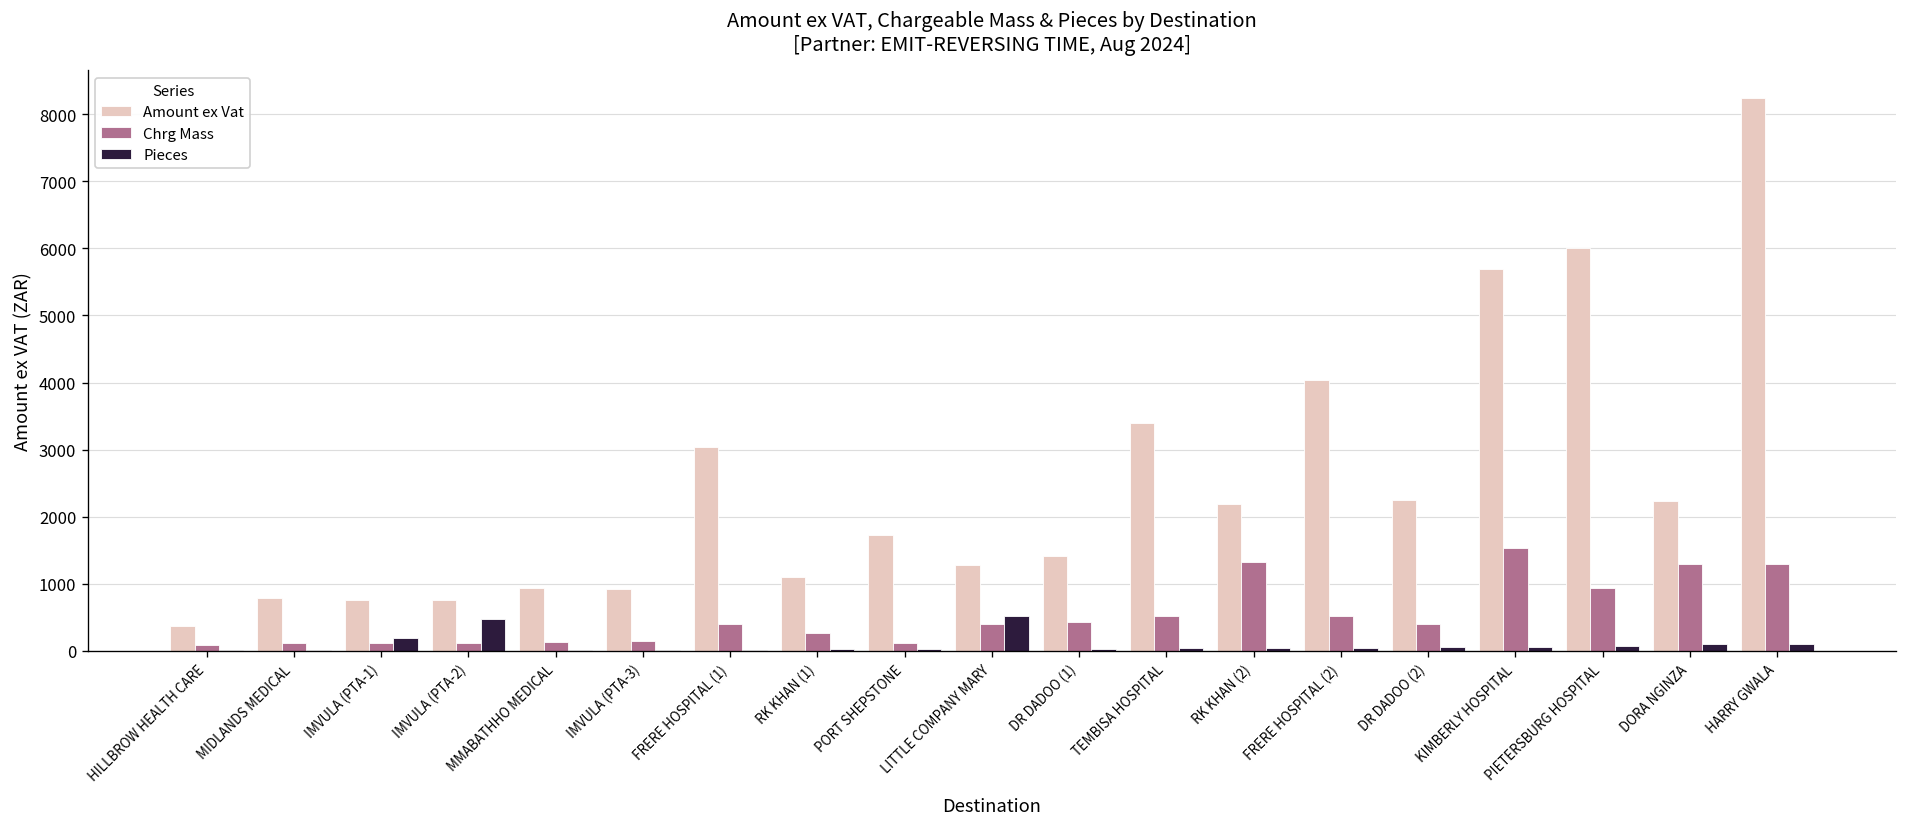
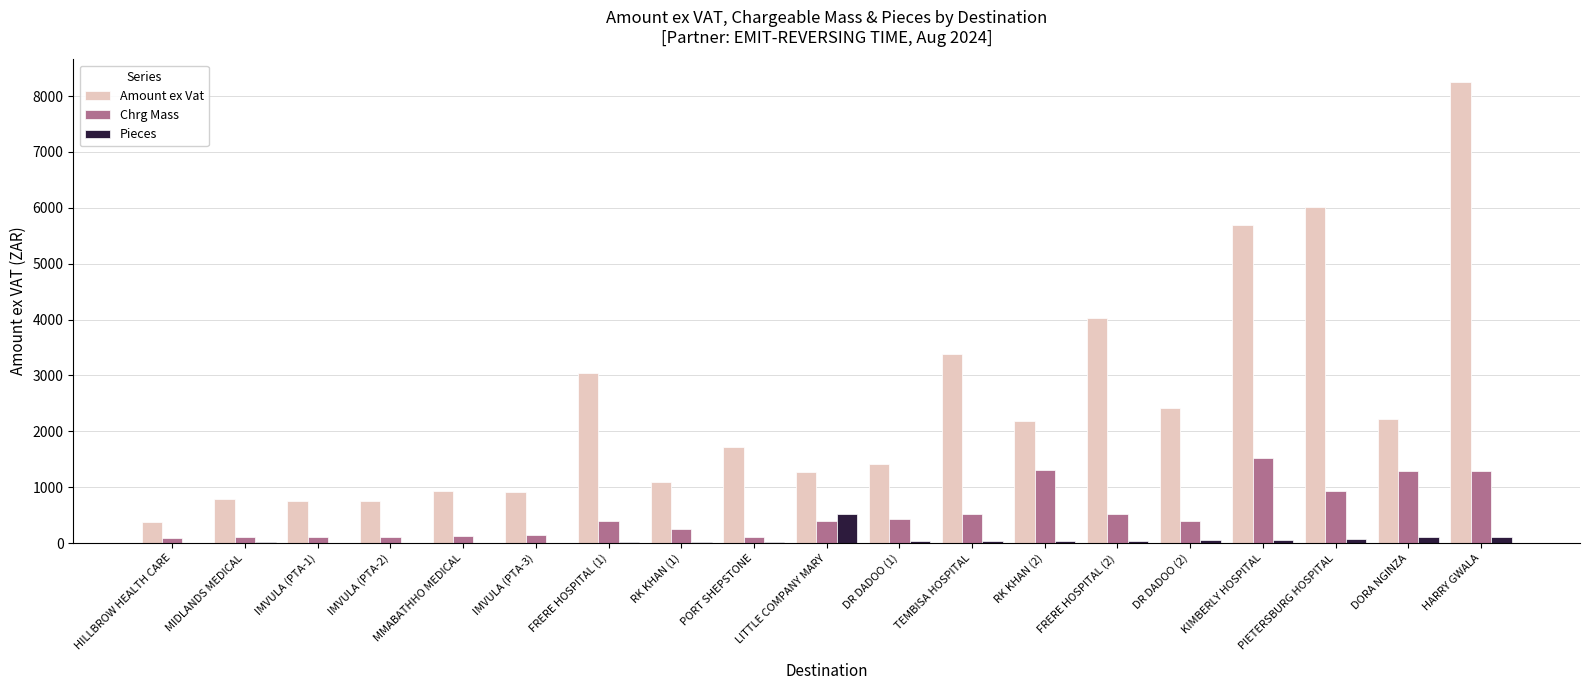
Pieces, IMVULA (PTA-1): 200 -> 0
Pieces, IMVULA (PTA-2): 500 -> 0
Amount ex Vat, DR DADOO (2): 2200 -> 2400
